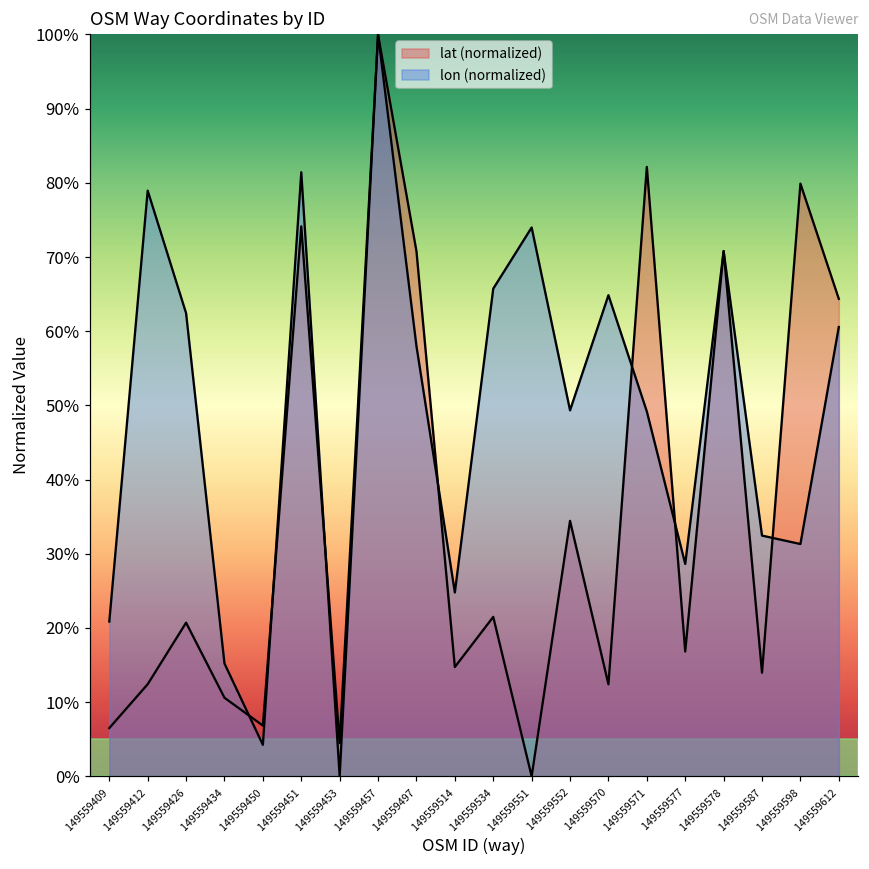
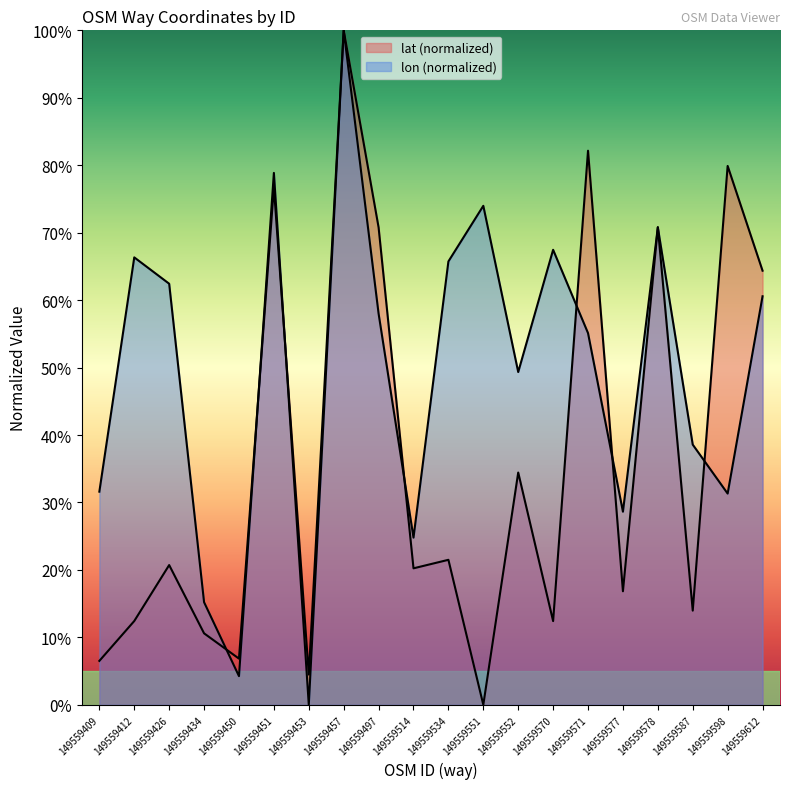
lon (normalized), 149559409: 21% -> 32%
lon (normalized), 149559412: 79% -> 66%
lat (normalized), 149559451: 74% -> 77%
lon (normalized), 149559451: 81% -> 79%
lat (normalized), 149559514: 15% -> 20%
lon (normalized), 149559570: 65% -> 67%
lon (normalized), 149559571: 49% -> 55%
lon (normalized), 149559587: 32% -> 39%
